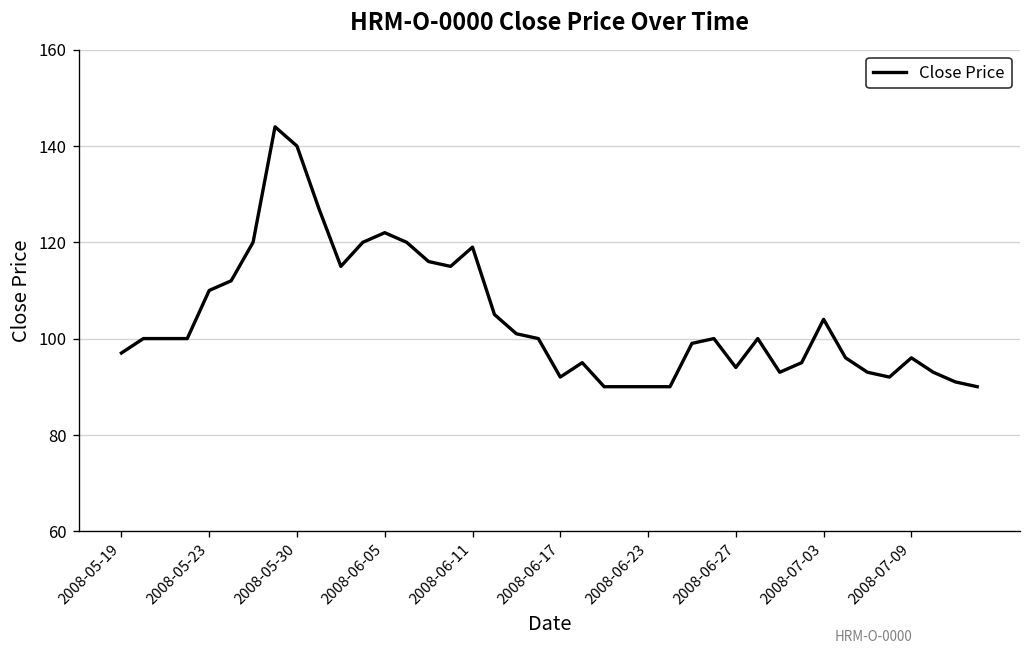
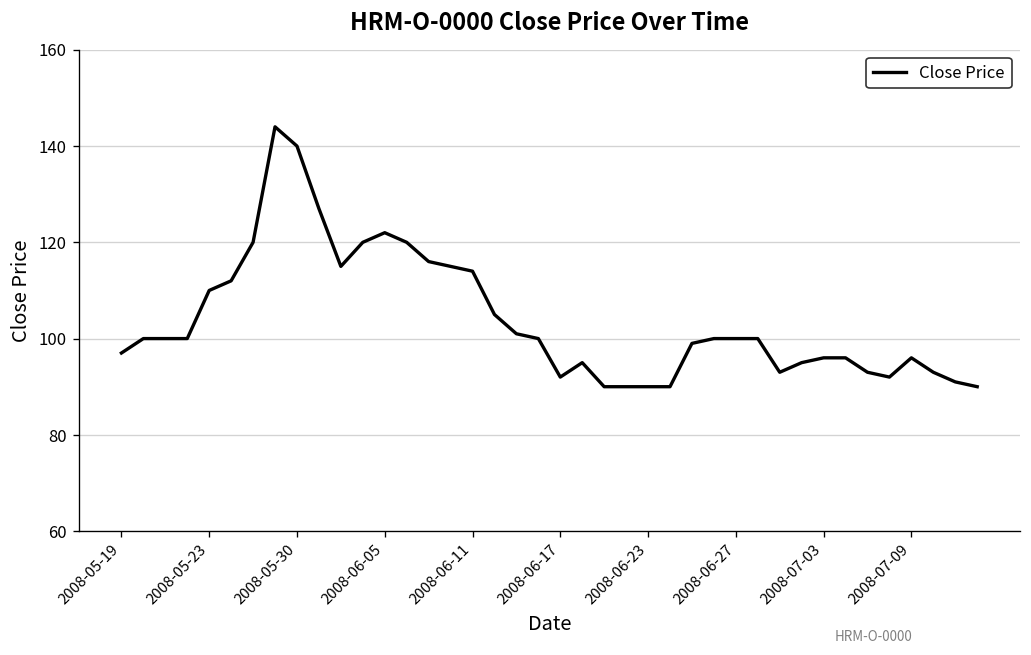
2008-06-11: 119 -> 114
2008-06-27: 94 -> 100
2008-07-03: 104 -> 96
